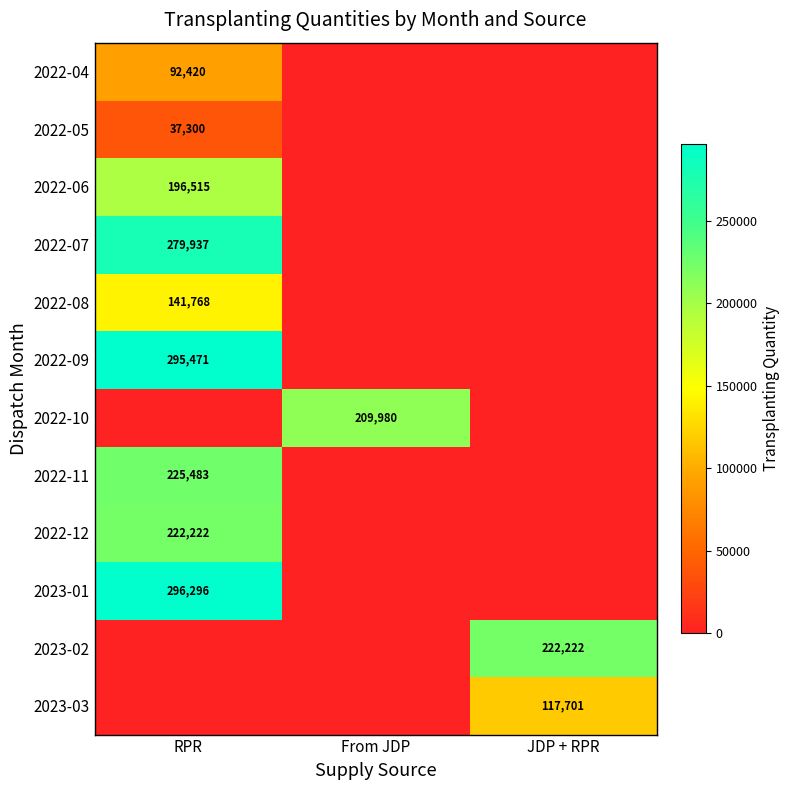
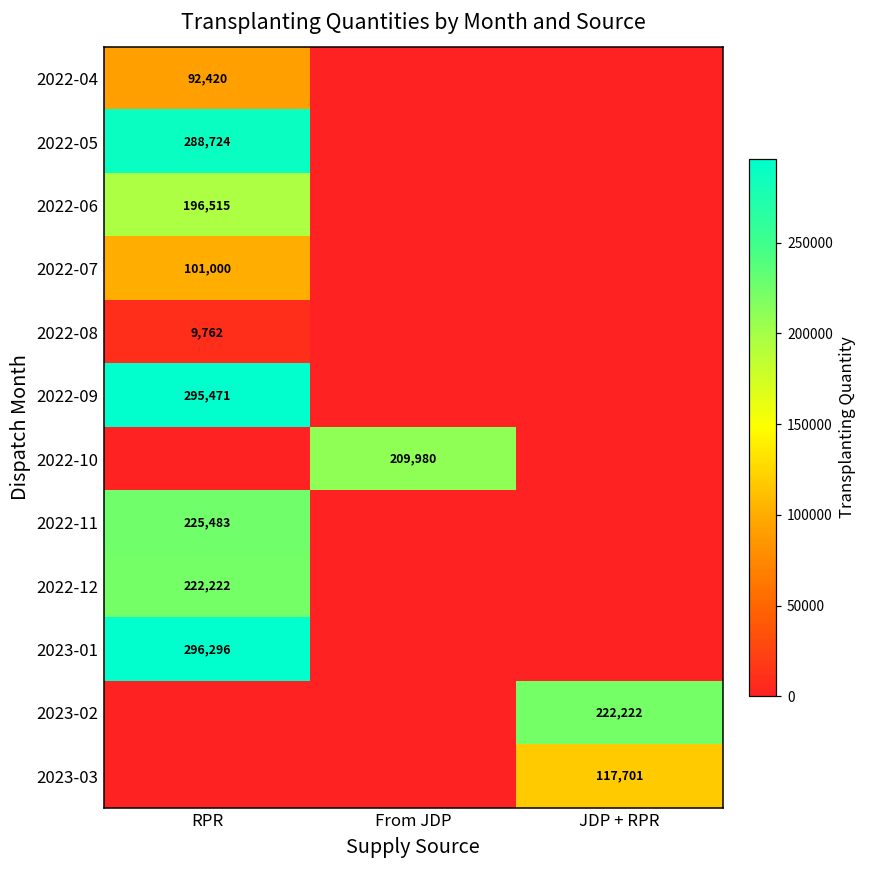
2022-05, RPR: 37,300 -> 288,724
2022-07, RPR: 279,937 -> 101,000
2022-08, RPR: 141,768 -> 9,762
